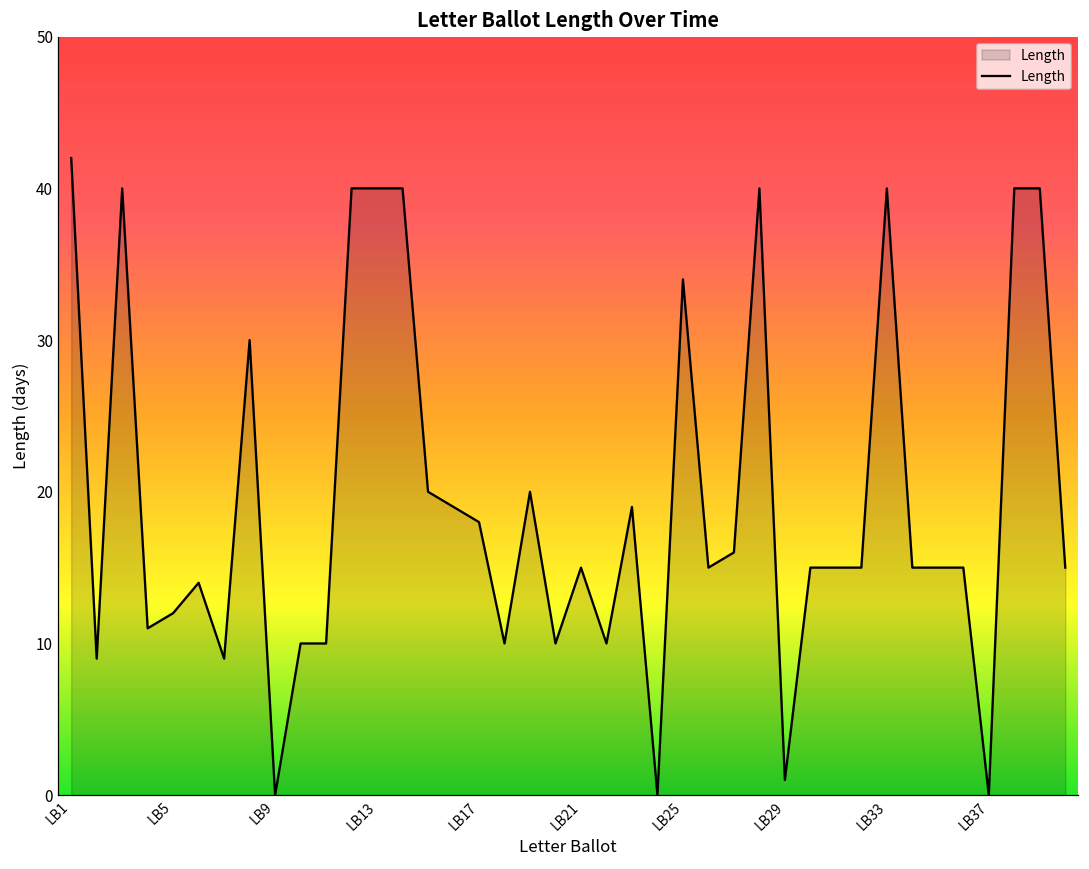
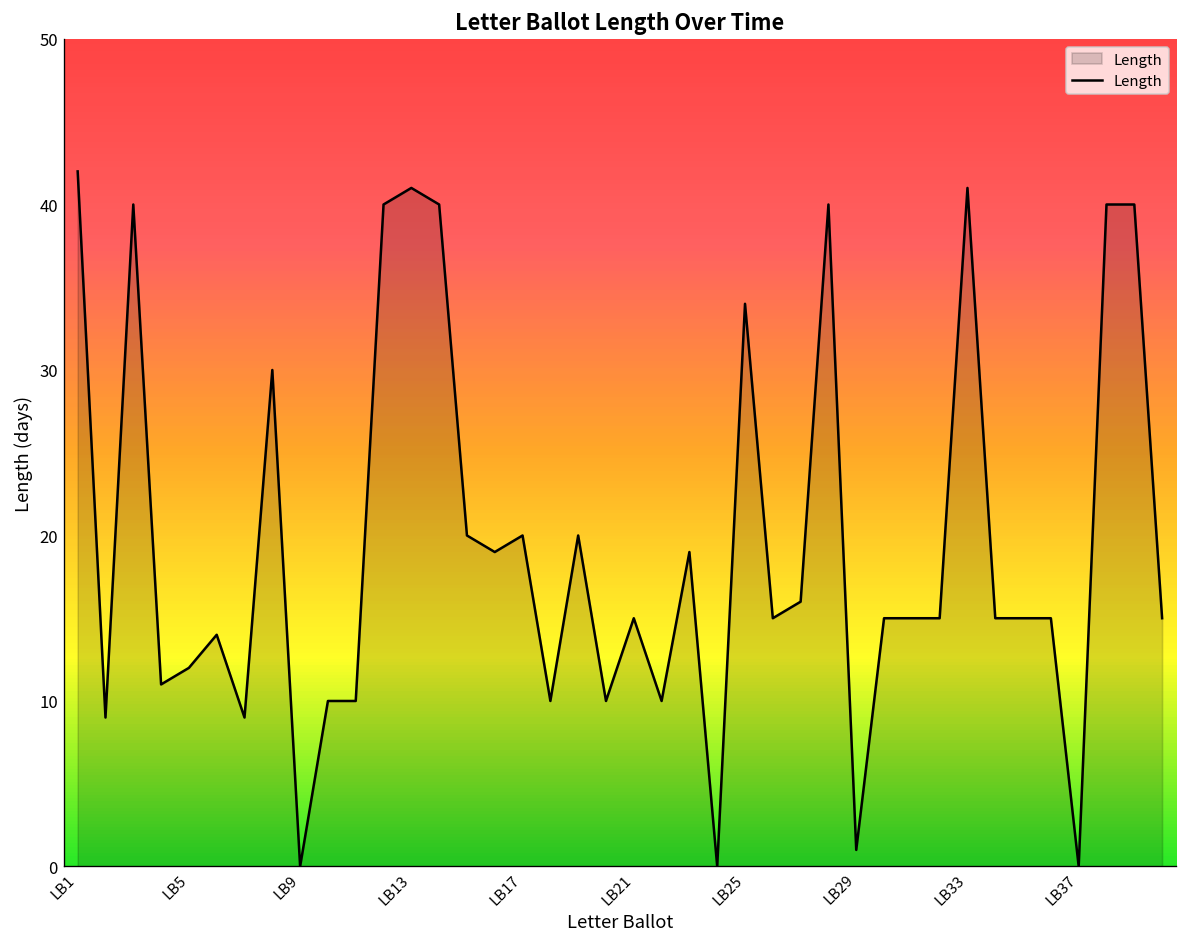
LB13: 40 -> 41
LB17: 18 -> 20
LB33: 40 -> 41
